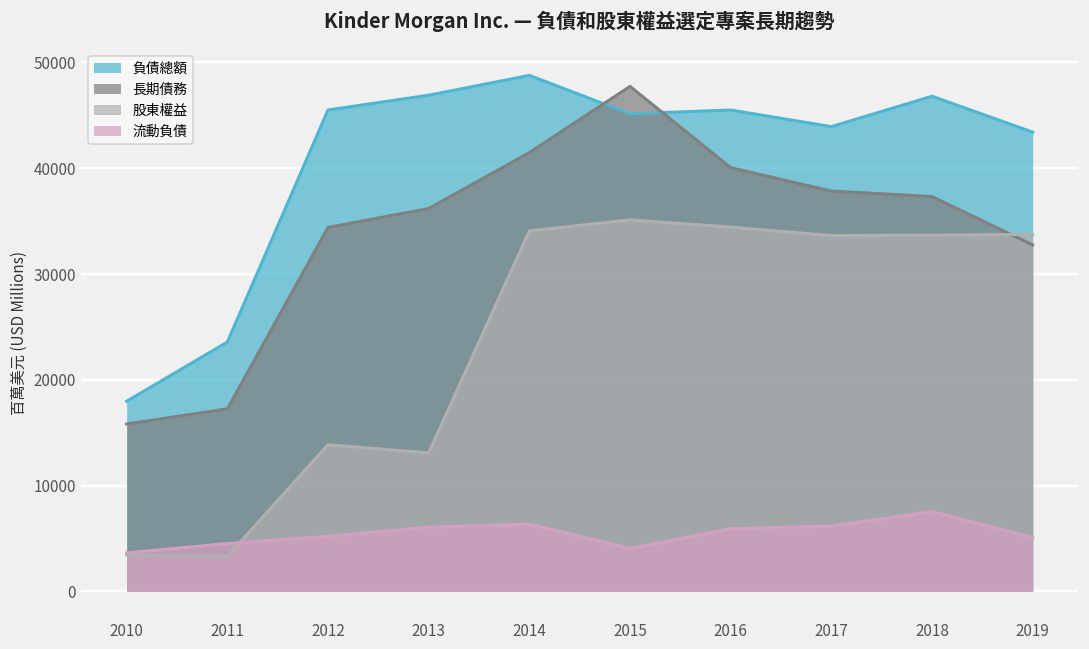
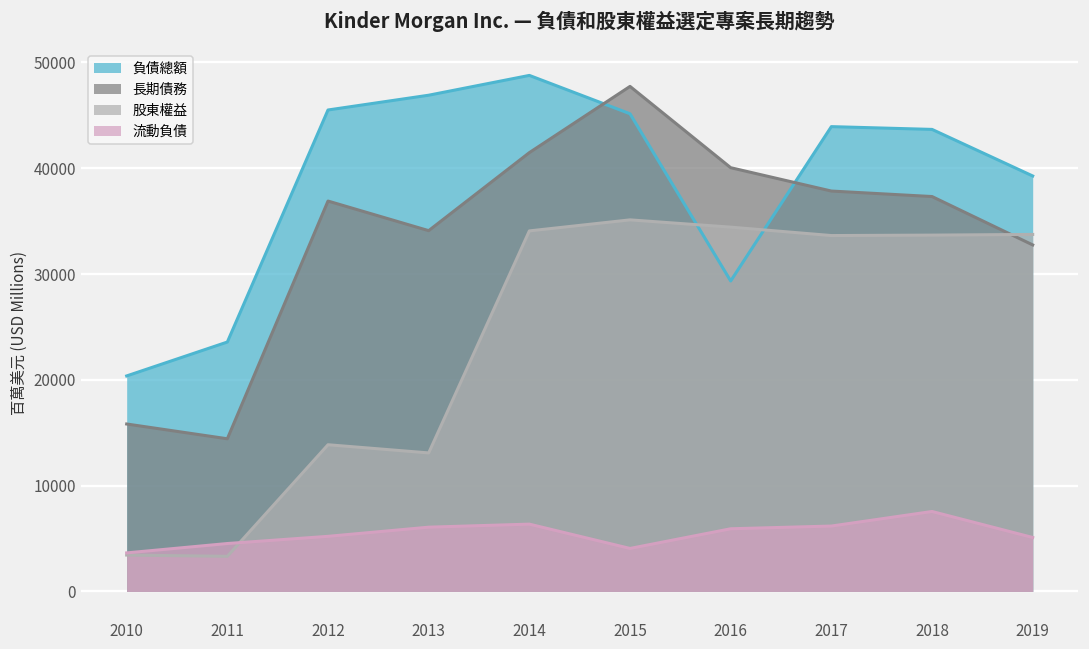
負債總額, 2010: 18000 -> 20000
長期債務, 2011: 17000 -> 14000
長期債務, 2012: 34000 -> 37000
長期債務, 2013: 36000 -> 34000
負債總額, 2016: 46000 -> 29000
負債總額, 2018: 47000 -> 44000
負債總額, 2019: 43000 -> 39000
